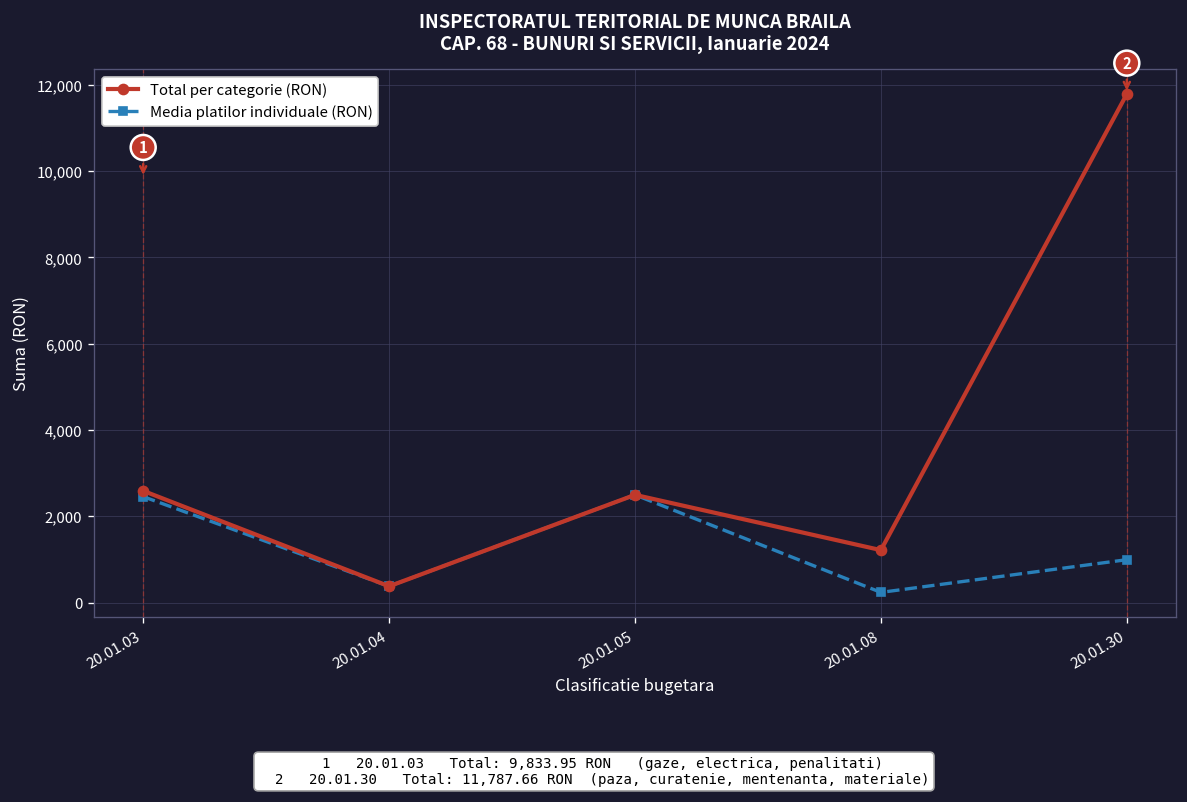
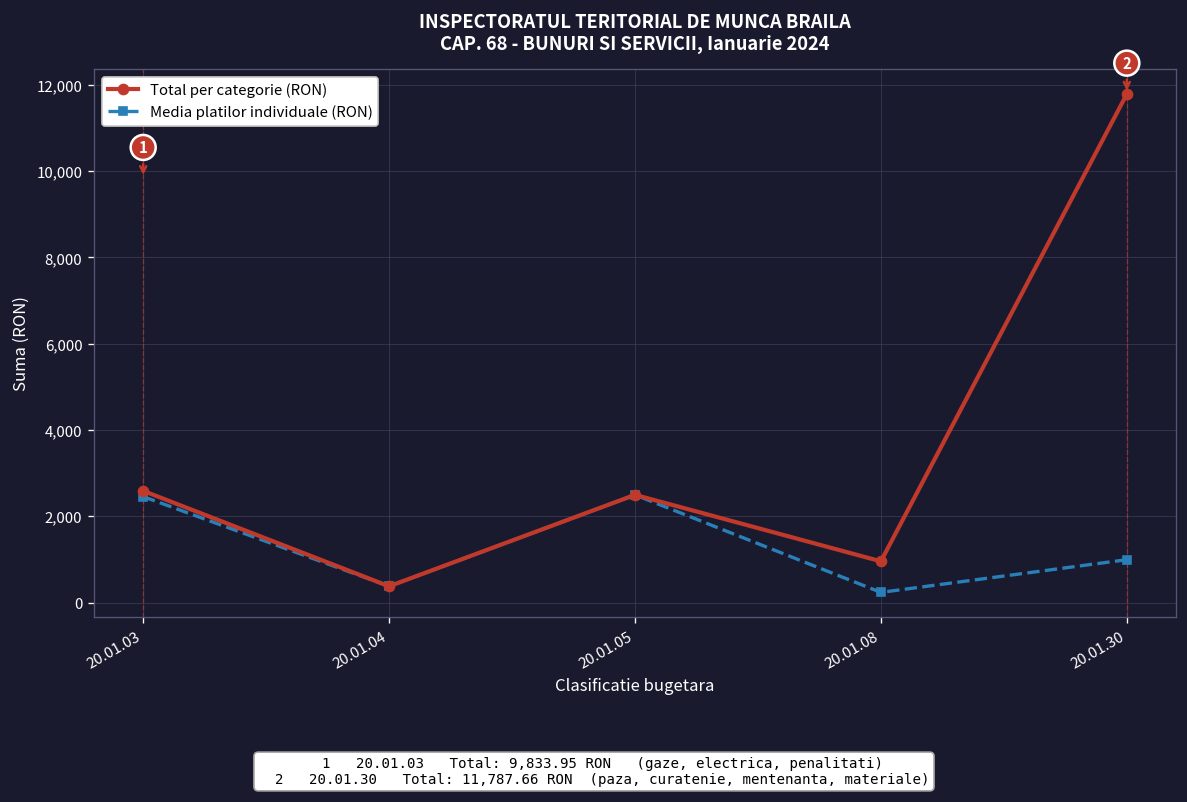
Total per categorie (RON), 20.01.08: 1,200 -> 1,000
